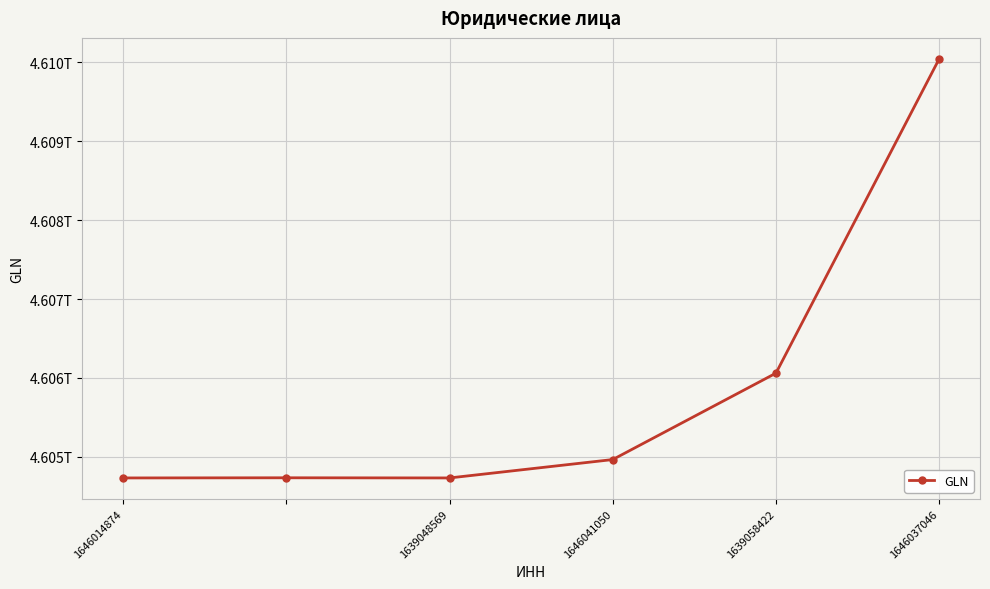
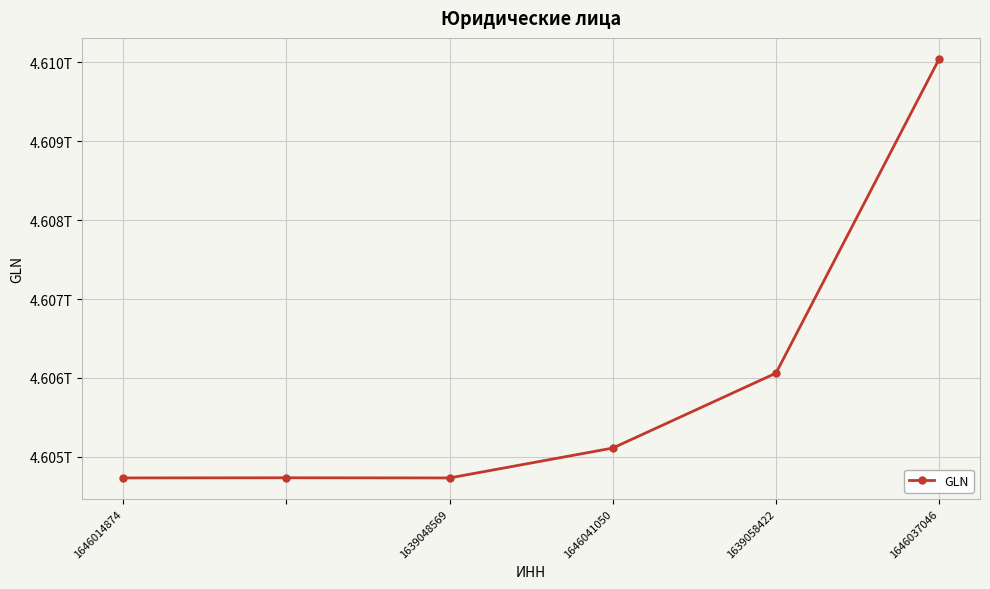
1646041050: 4.6050T -> 4.6051T
